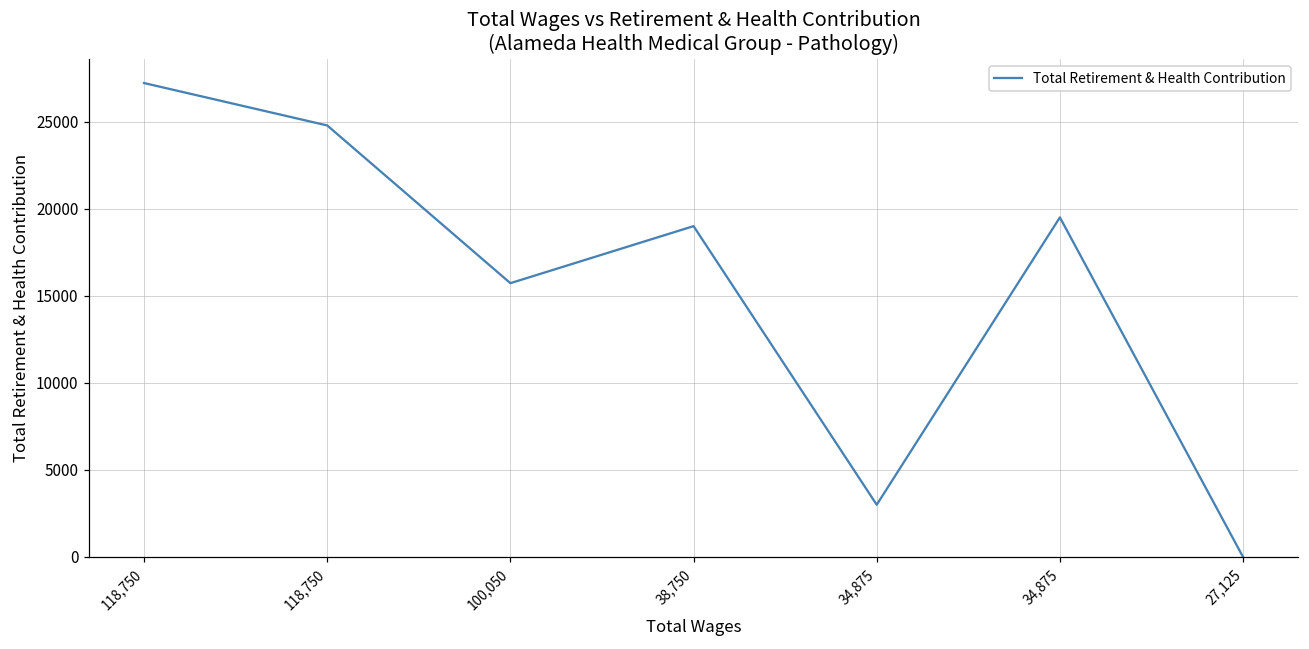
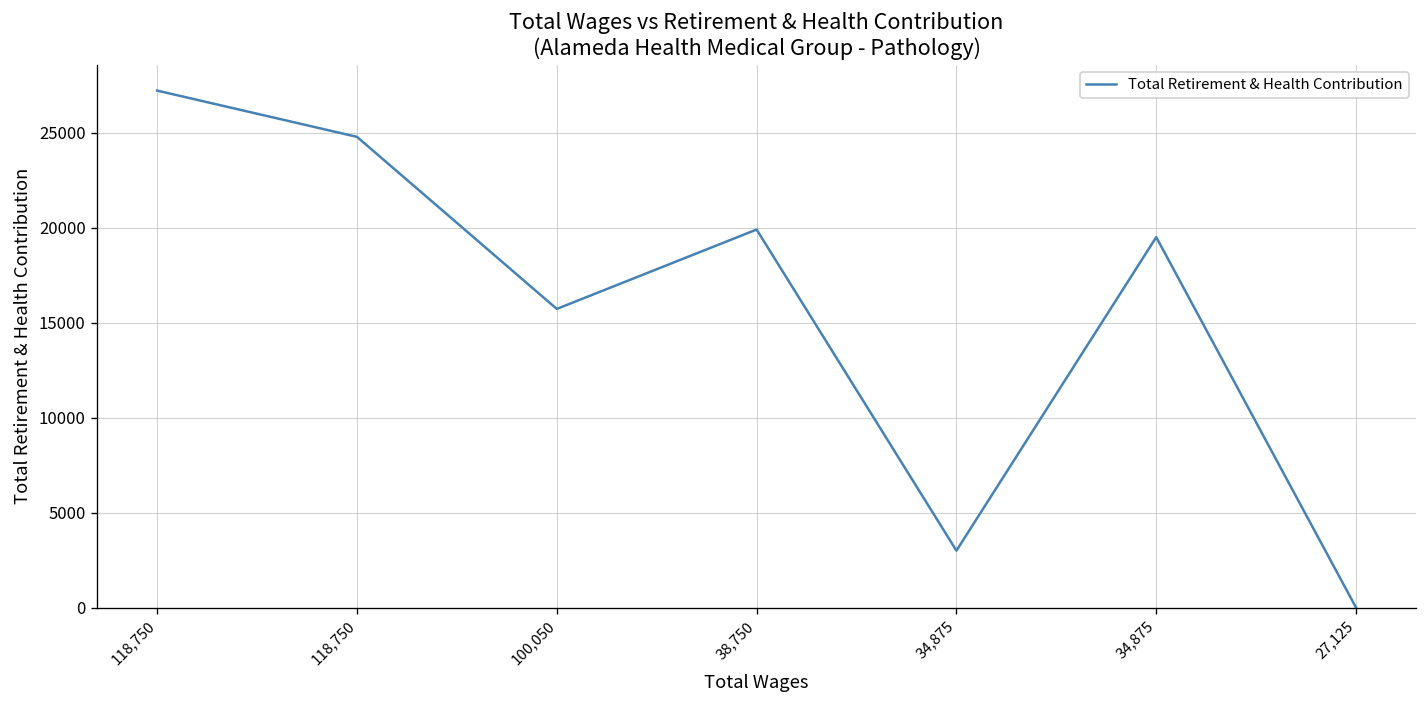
38,750: 19000 -> 19900
